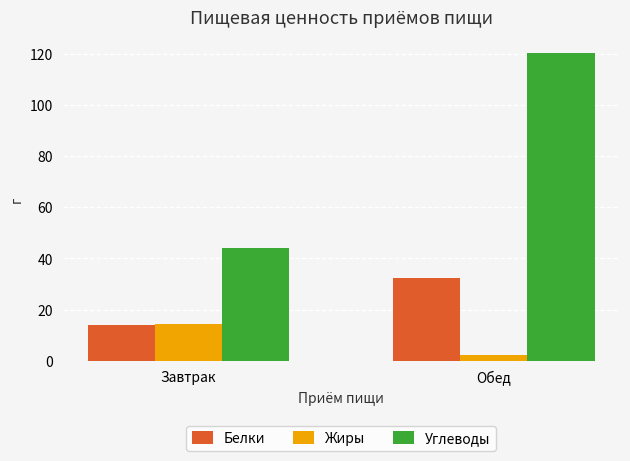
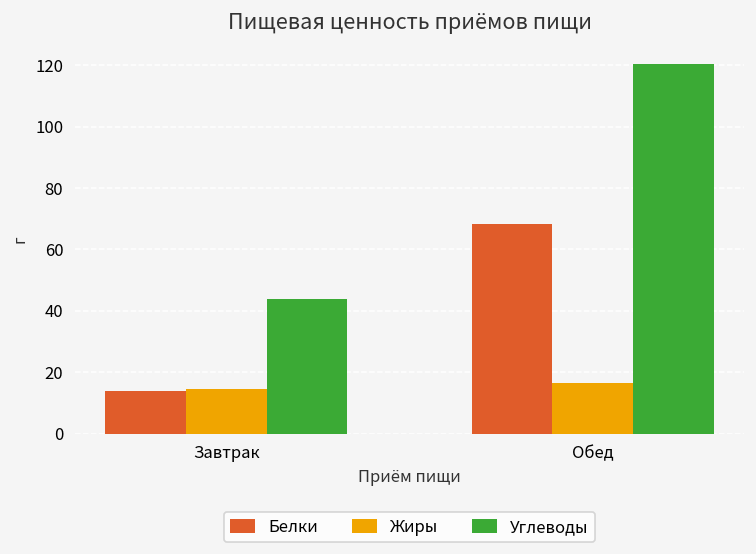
Белки, Обед: 32 -> 68
Жиры, Обед: 2 -> 16
